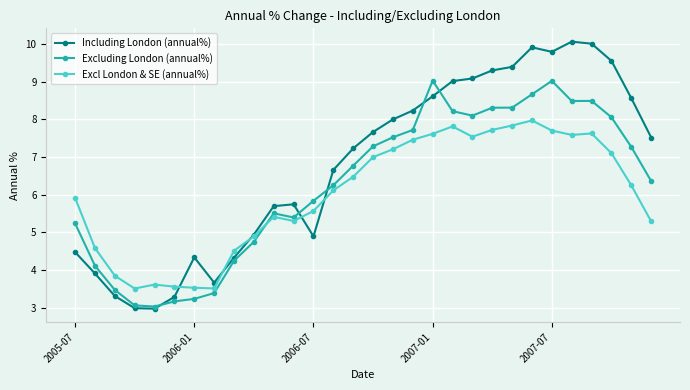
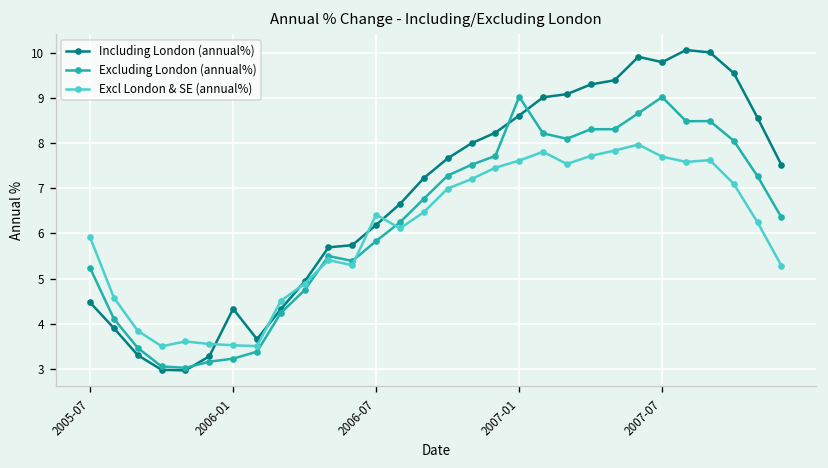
Including London (annual%), 2006-07: 4.9 -> 6.2
Excl London & SE (annual%), 2006-07: 5.6 -> 6.4
